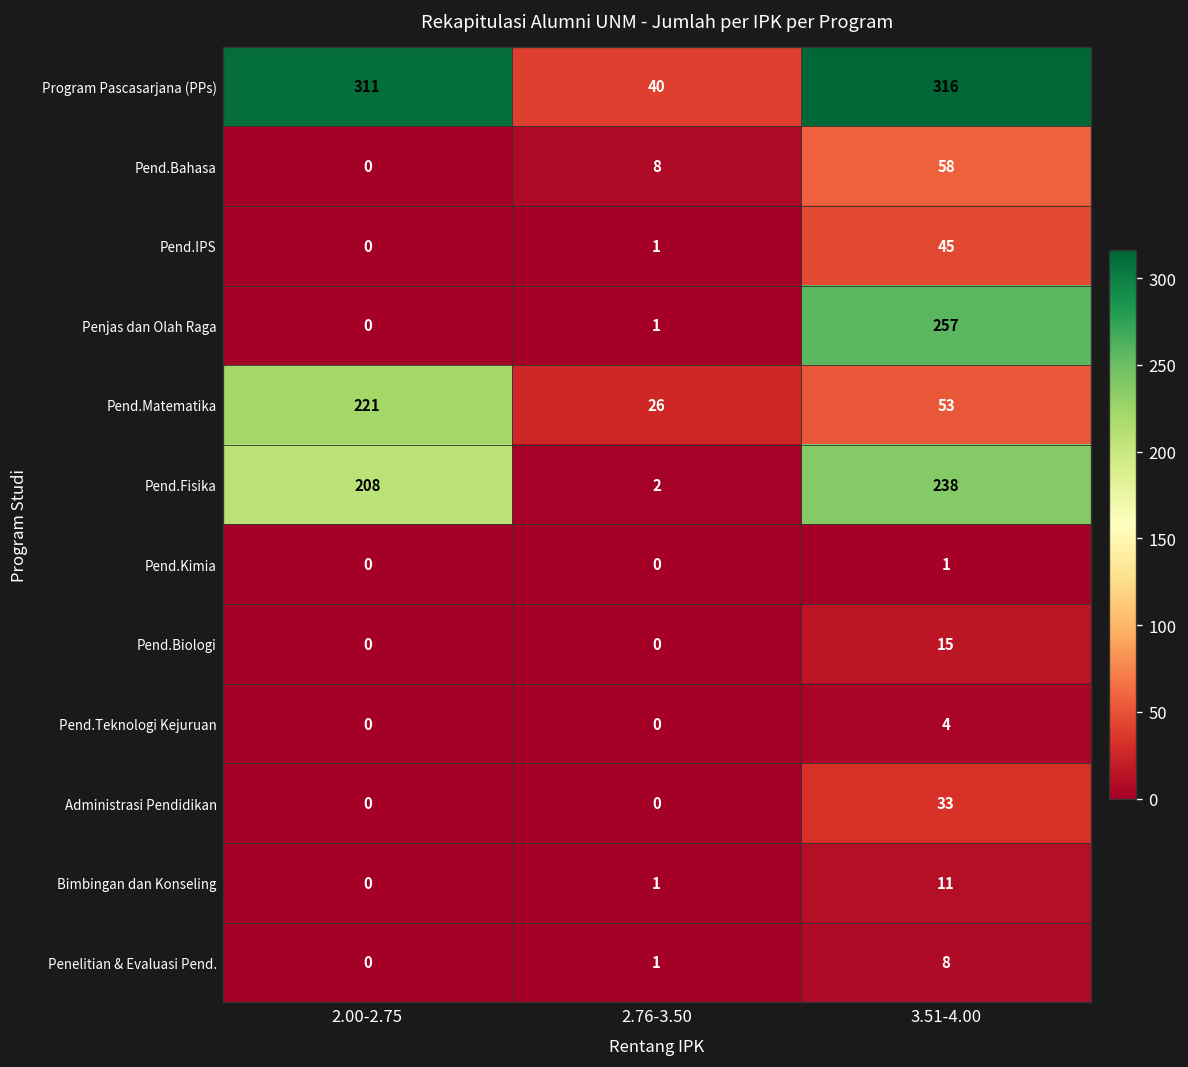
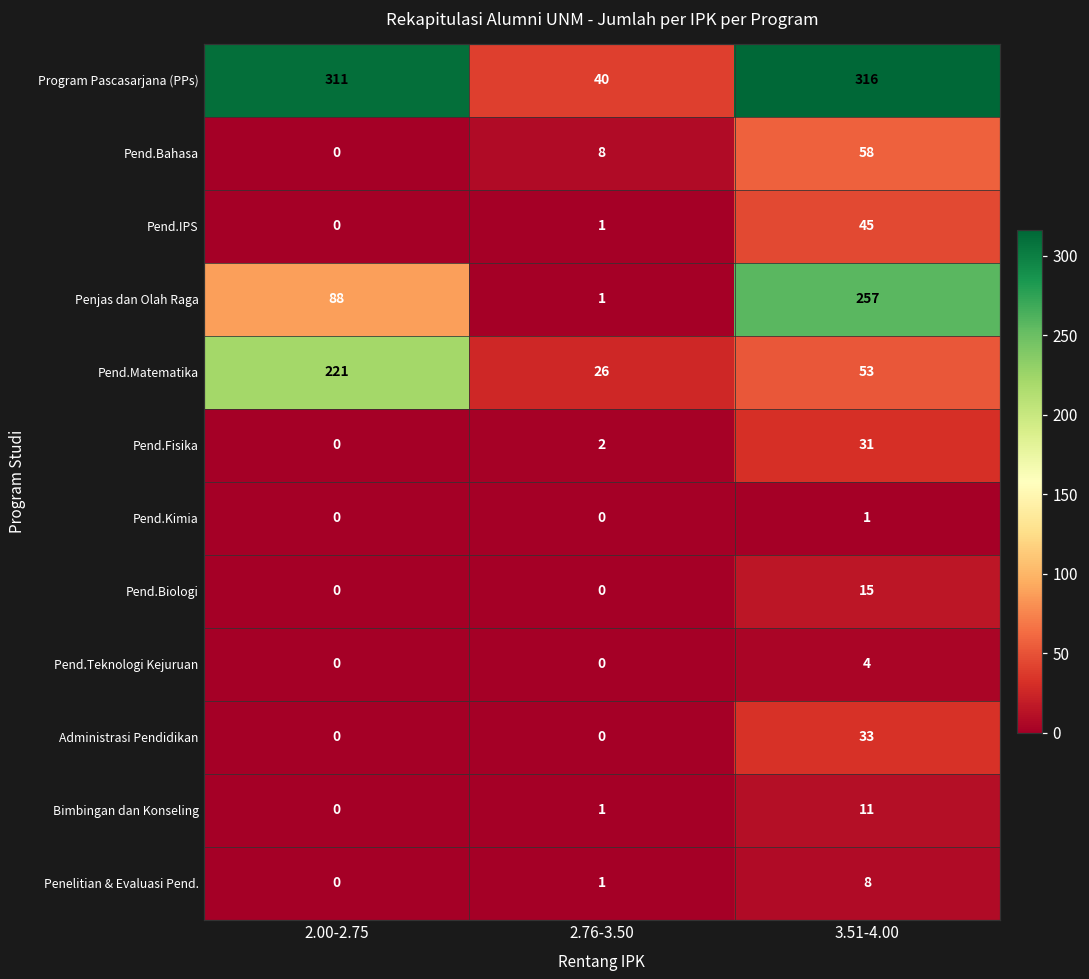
Penjas dan Olah Raga, 2.00-2.75: 0 -> 88
Pend.Fisika, 2.00-2.75: 208 -> 0
Pend.Fisika, 3.51-4.00: 238 -> 31
